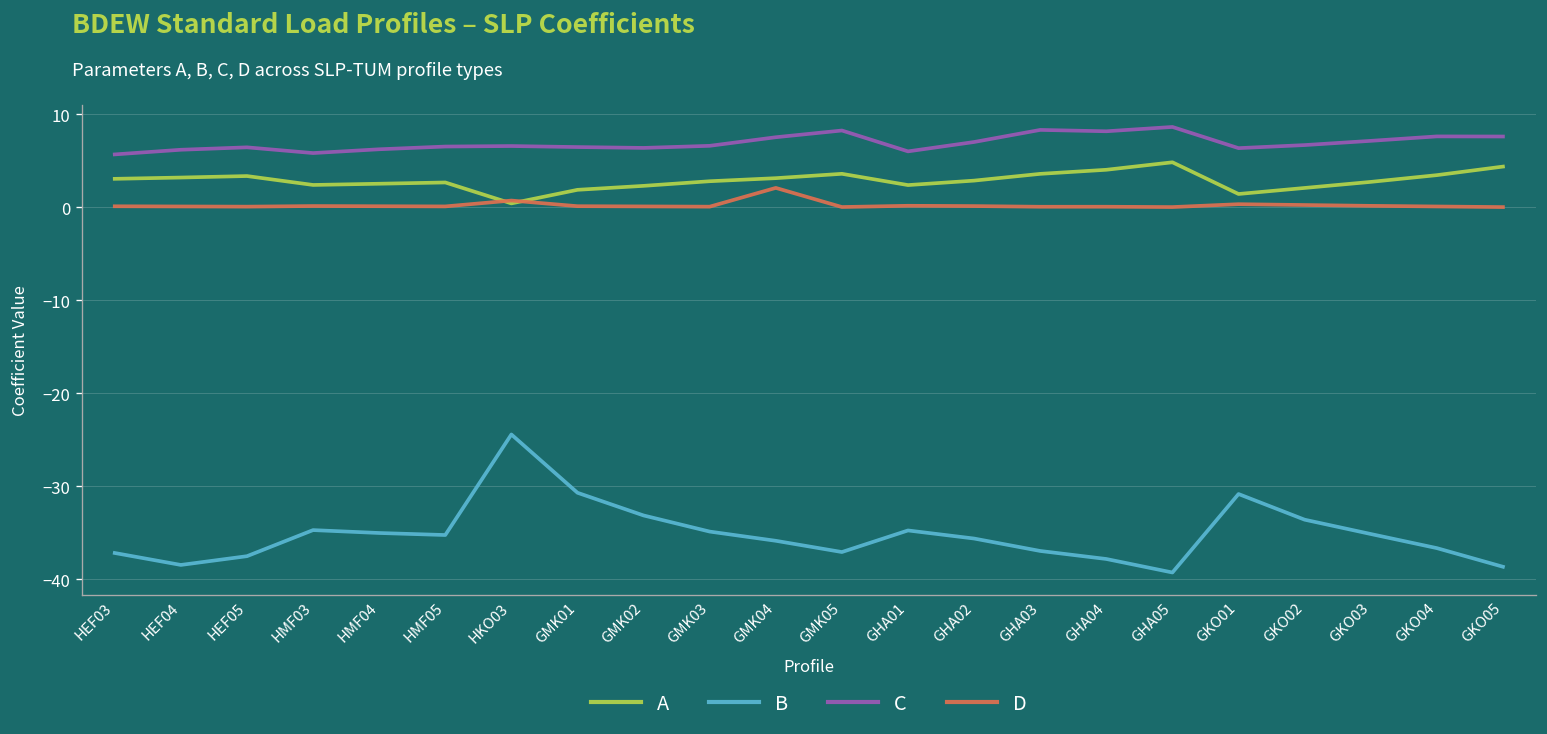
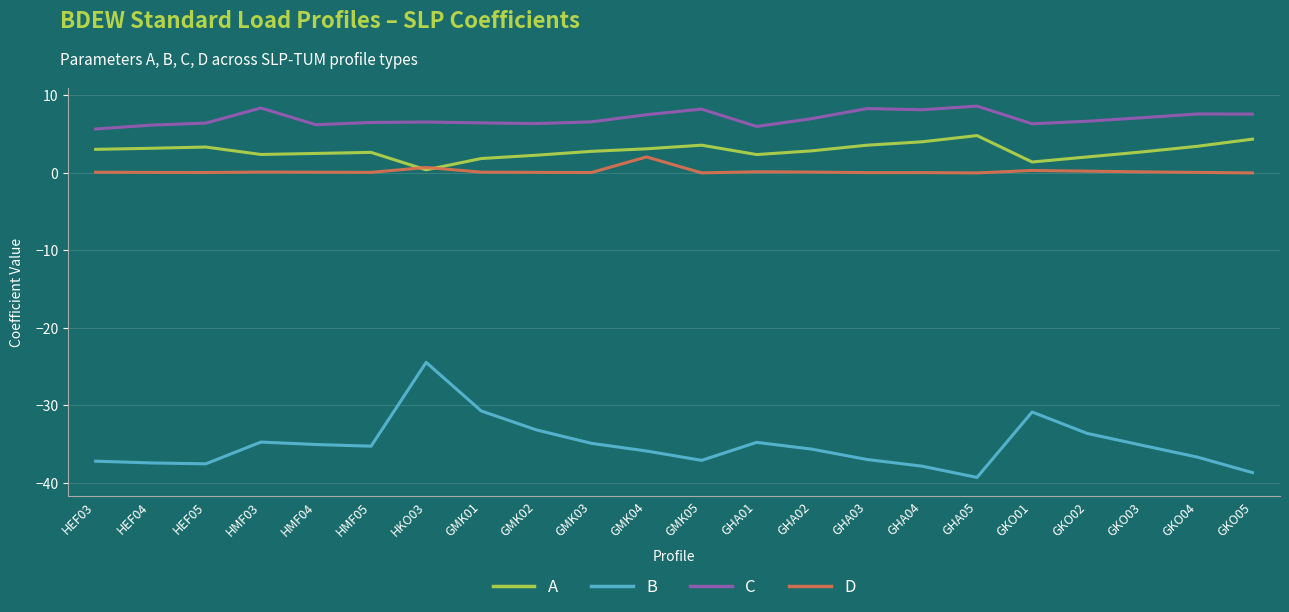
B, HEF04: -38 -> -37
C, HMF03: 6 -> 8
